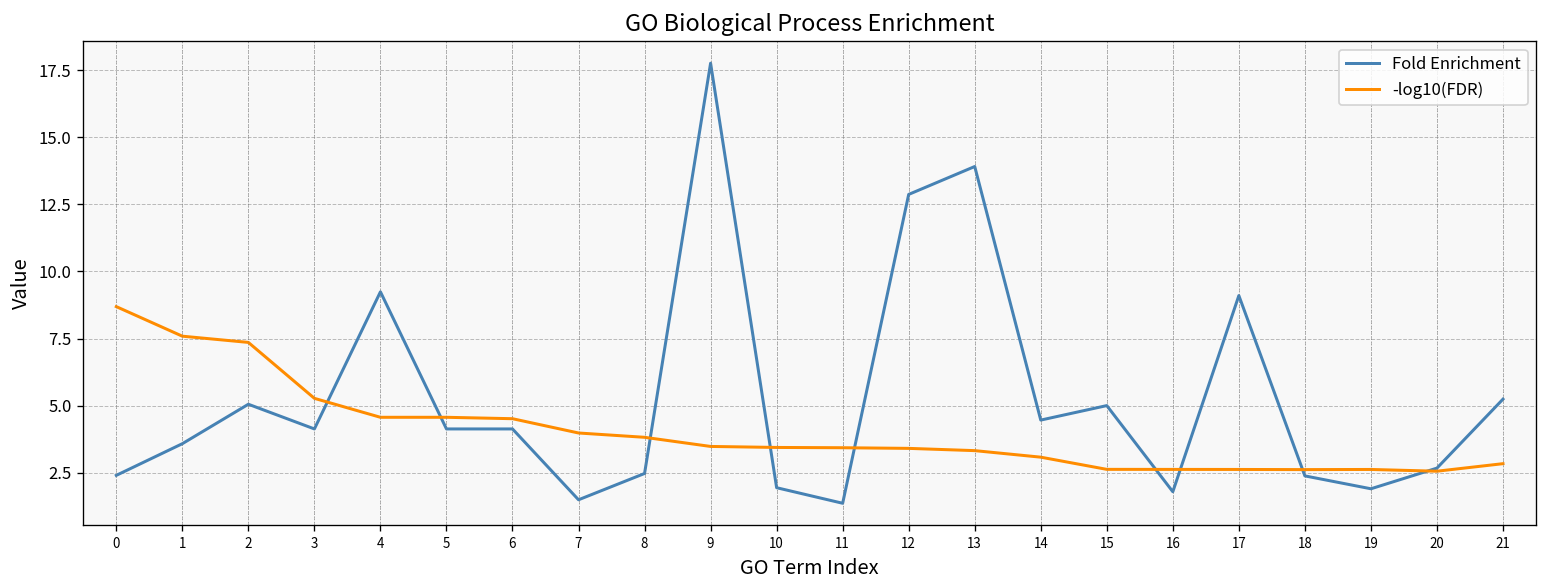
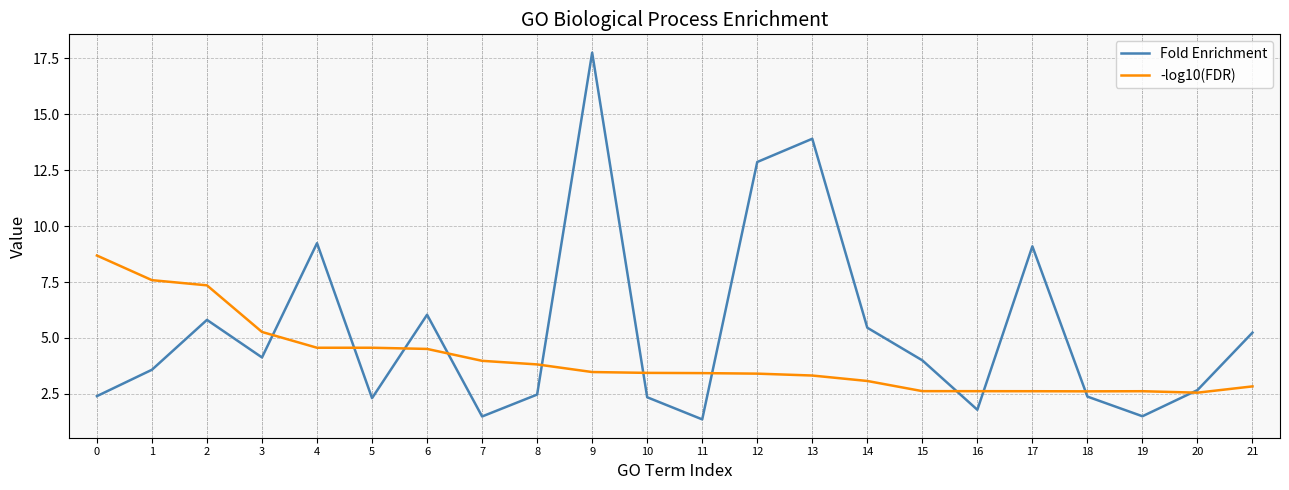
Fold Enrichment, 2: 5.1 -> 5.8
Fold Enrichment, 5: 4.1 -> 2.3
Fold Enrichment, 6: 4.1 -> 6.0
Fold Enrichment, 10: 1.9 -> 2.4
Fold Enrichment, 14: 4.5 -> 5.5
Fold Enrichment, 15: 5 -> 4
Fold Enrichment, 19: 1.9 -> 1.5
